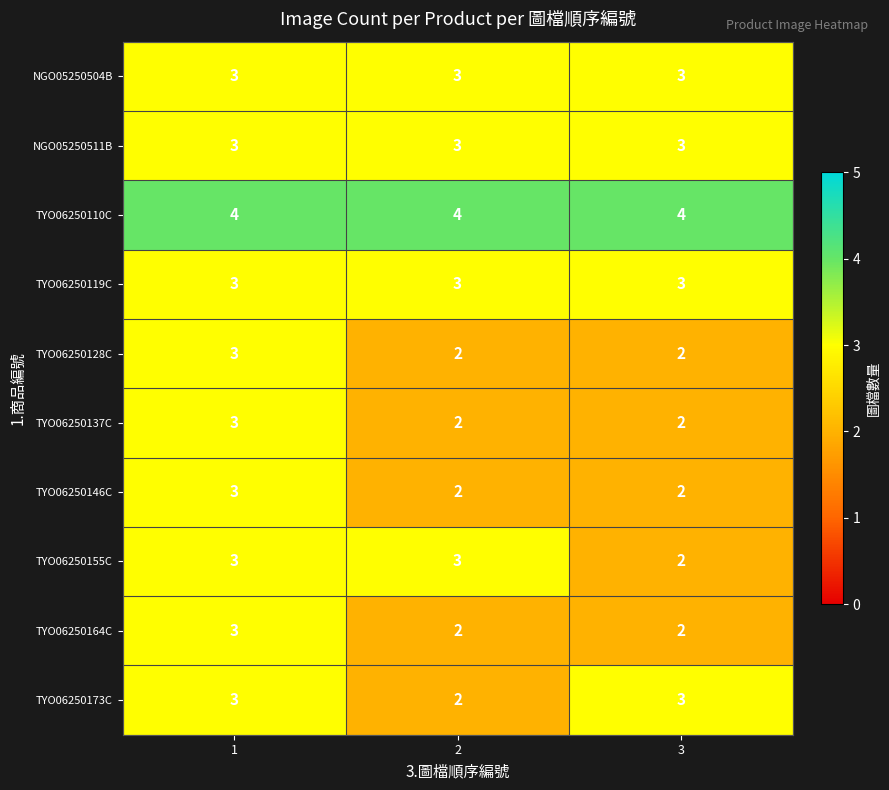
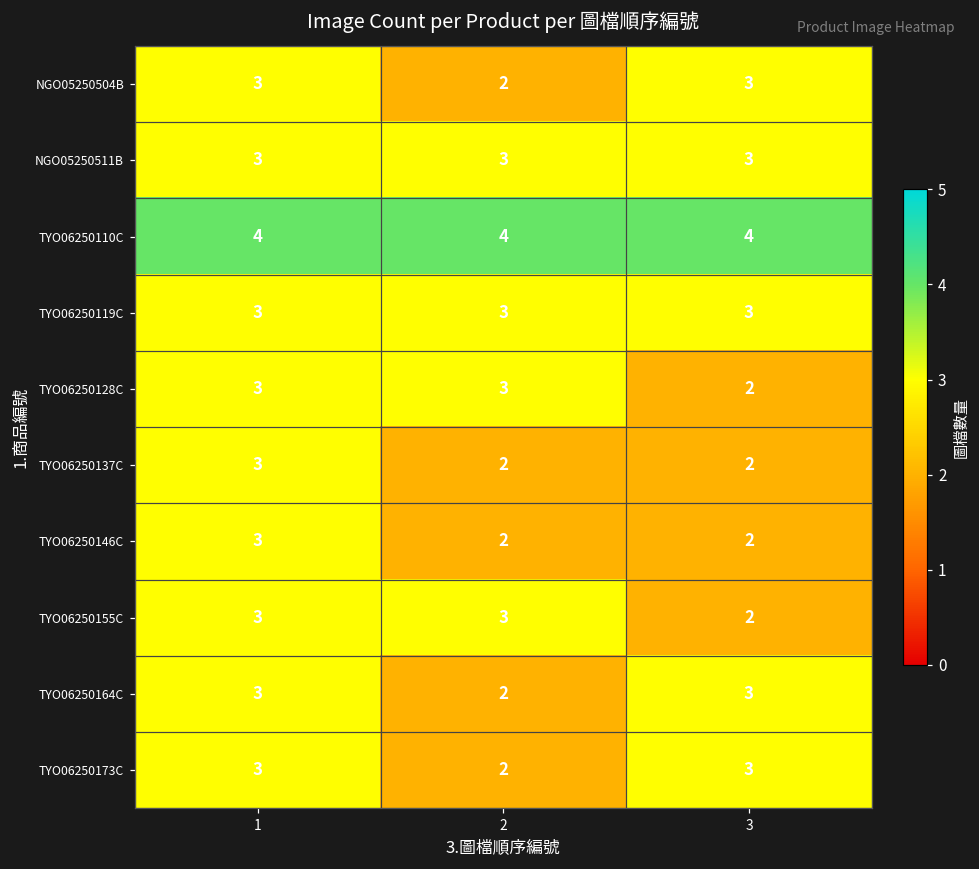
NGO05250504B, 2: 3 -> 2
TYO06250128C, 2: 2 -> 3
TYO06250164C, 3: 2 -> 3
